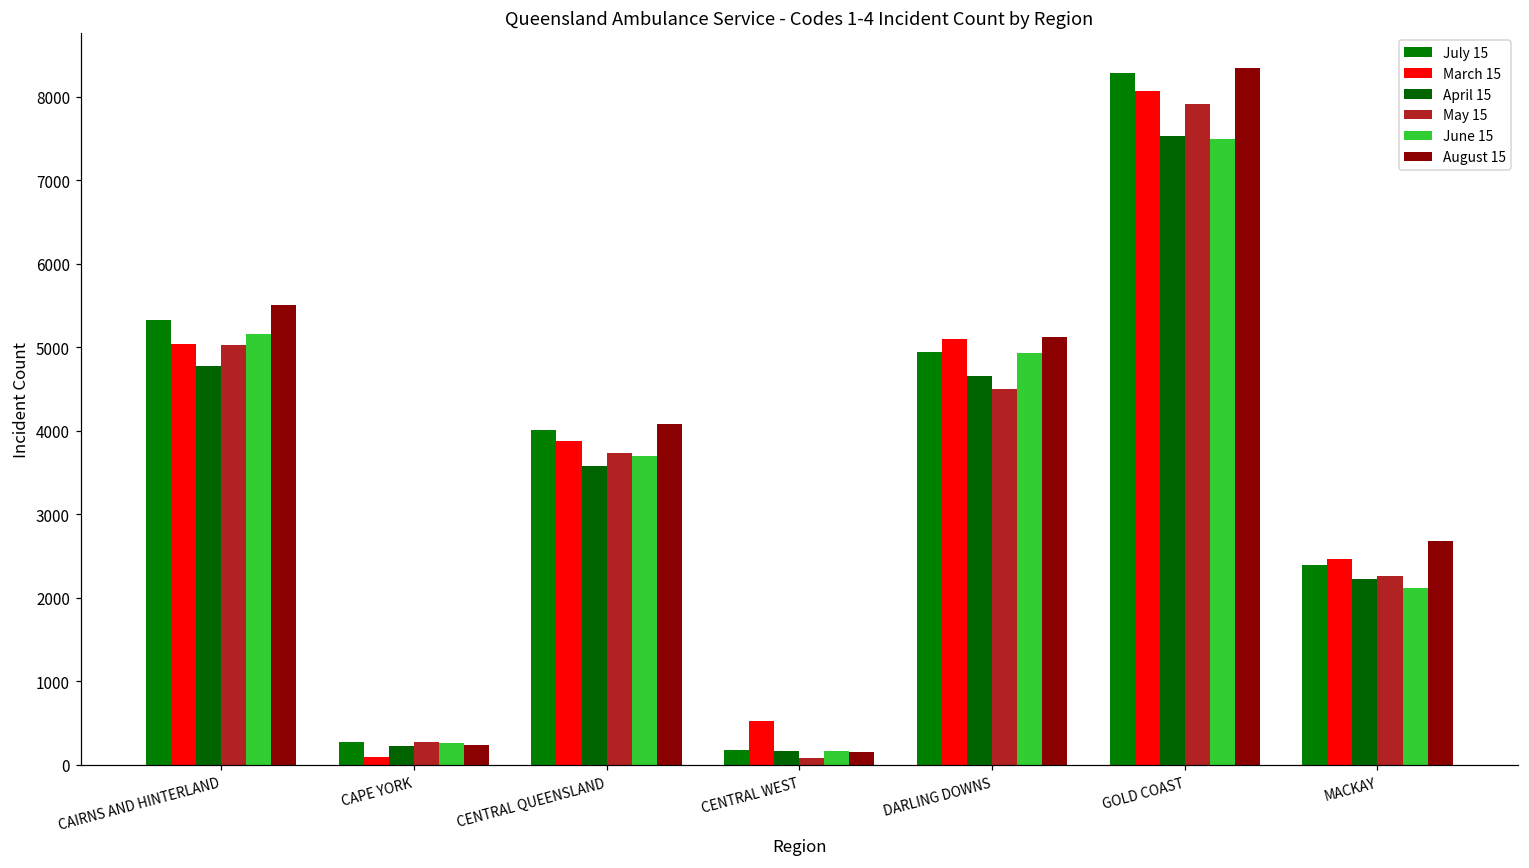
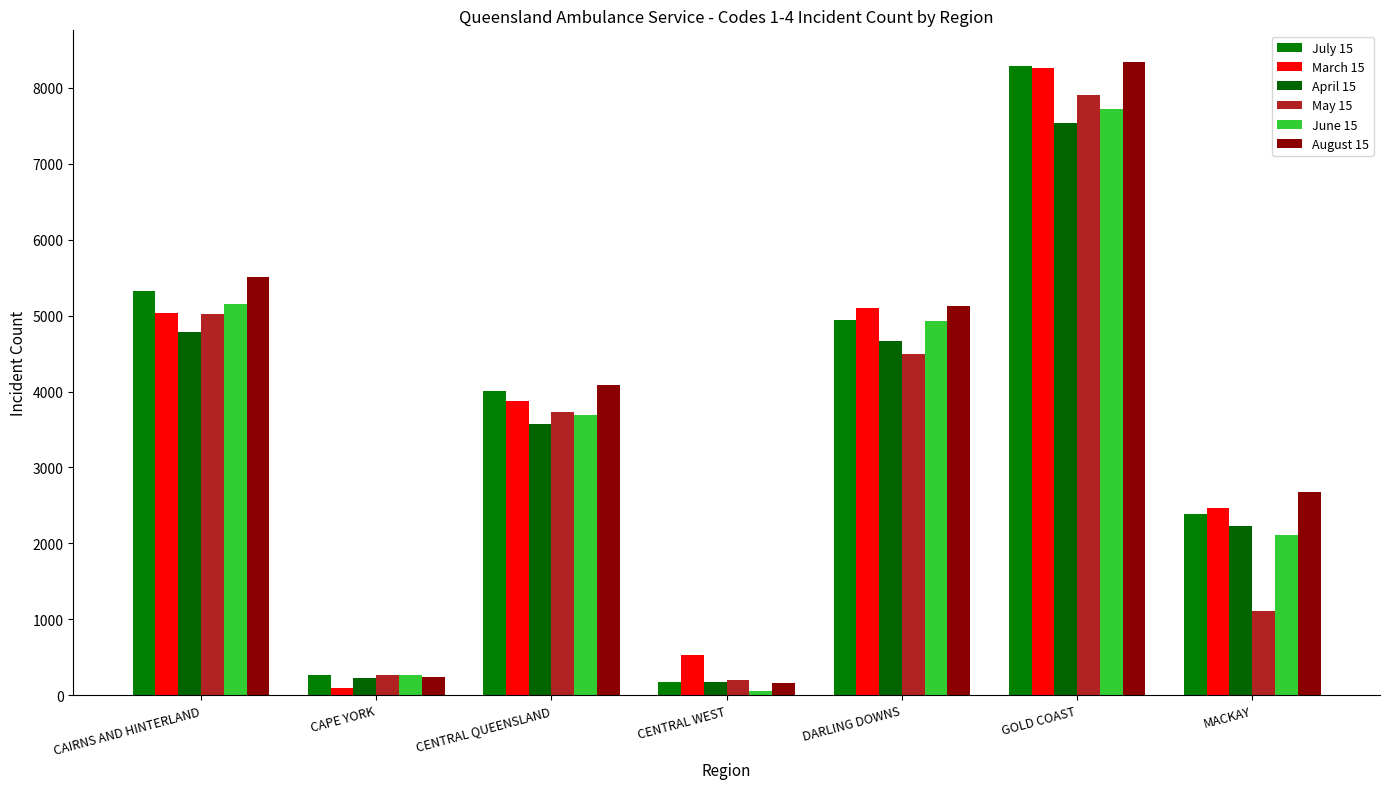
May 15, CENTRAL WEST: 100 -> 200
June 15, CENTRAL WEST: 200 -> 100
March 15, GOLD COAST: 8100 -> 8300
June 15, GOLD COAST: 7500 -> 7700
May 15, MACKAY: 2300 -> 1100
